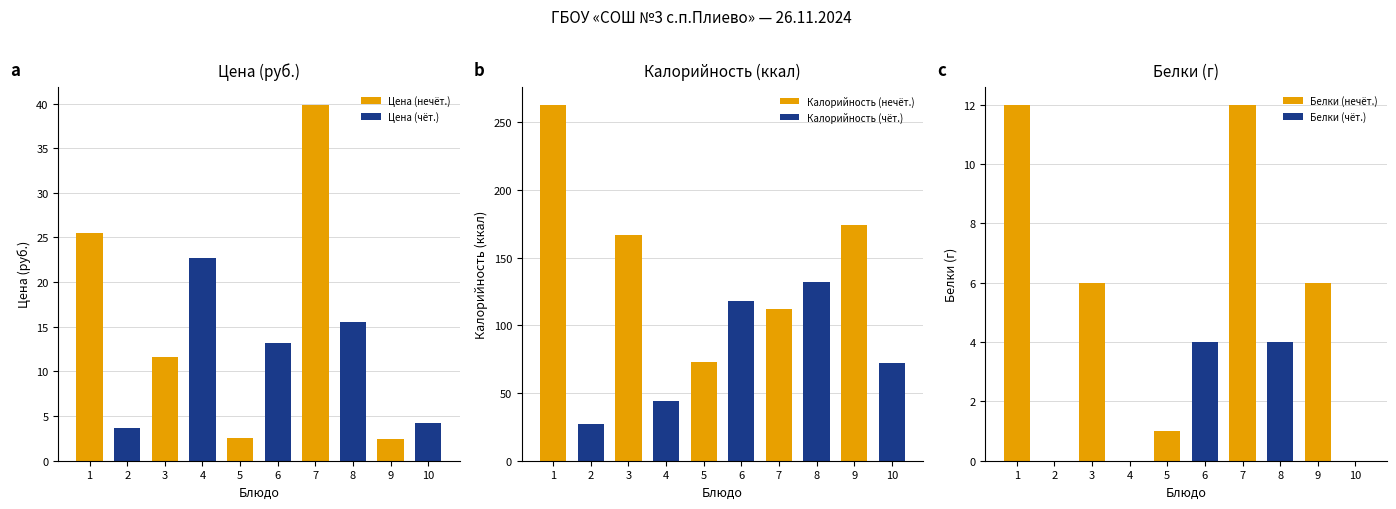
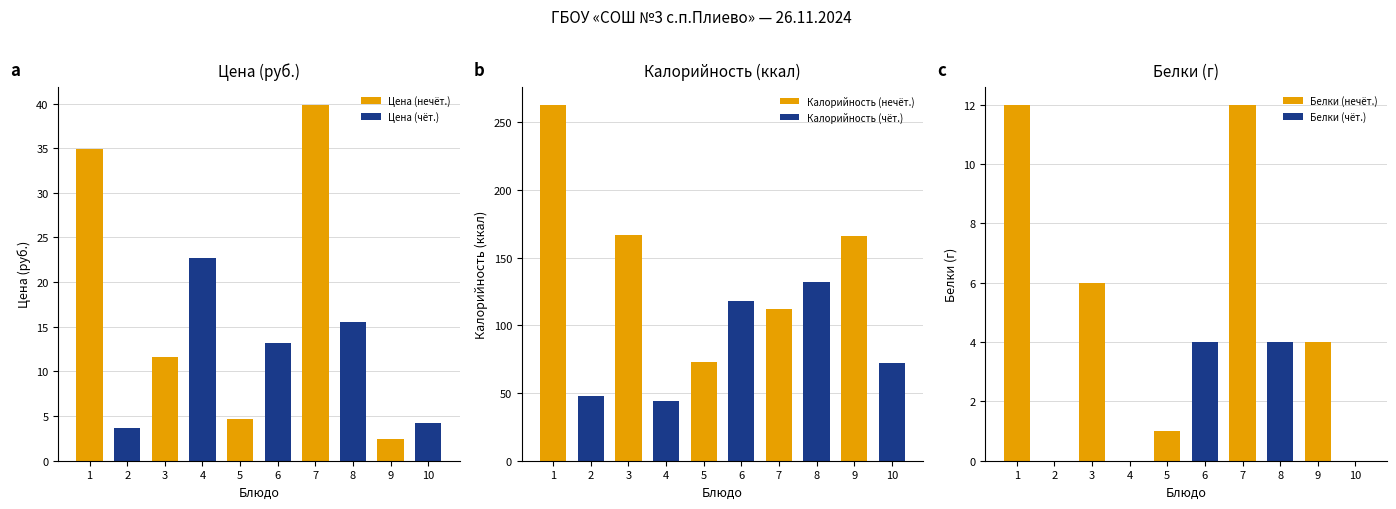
Цена (руб.), Цена (нечёт.), 1: 25 -> 35
Цена (руб.), Цена (нечёт.), 5: 3 -> 5
Калорийность (ккал), Калорийность (чёт.), 2: 27 -> 48
Калорийность (ккал), Калорийность (нечёт.), 9: 174 -> 166
Белки (г), Белки (нечёт.), 9: 6 -> 4
